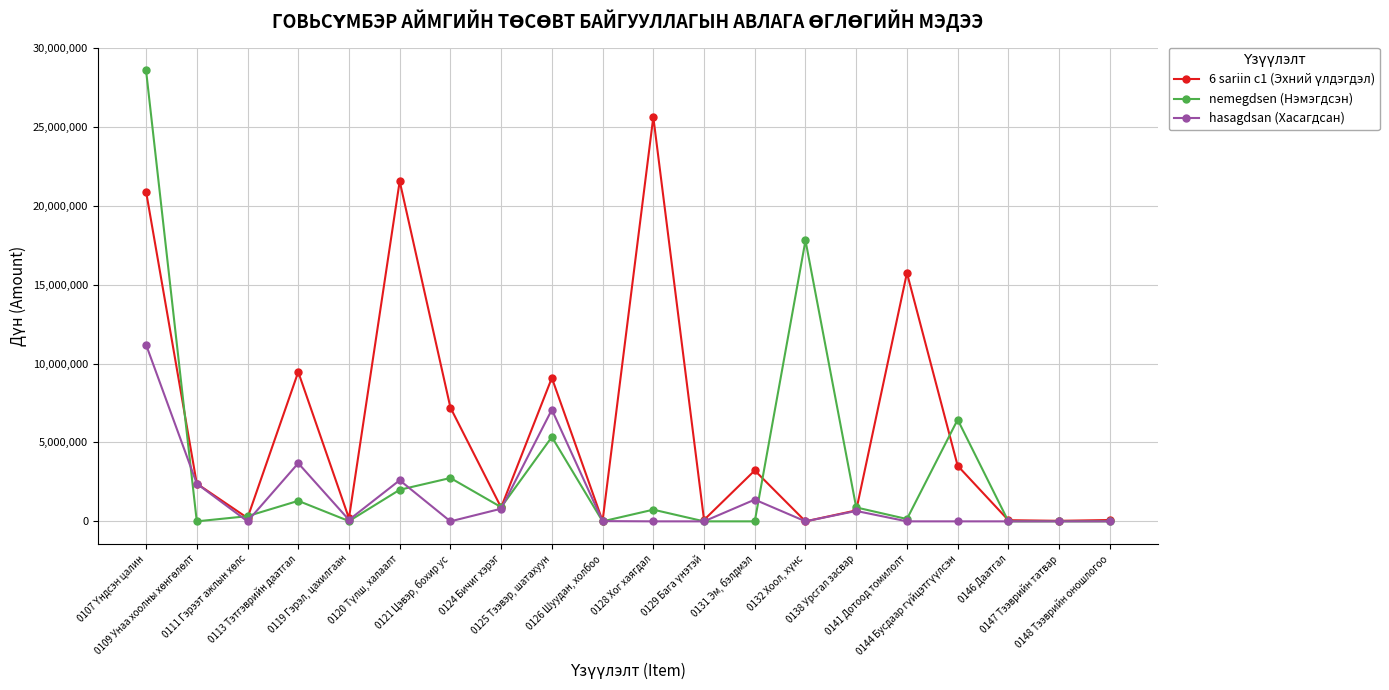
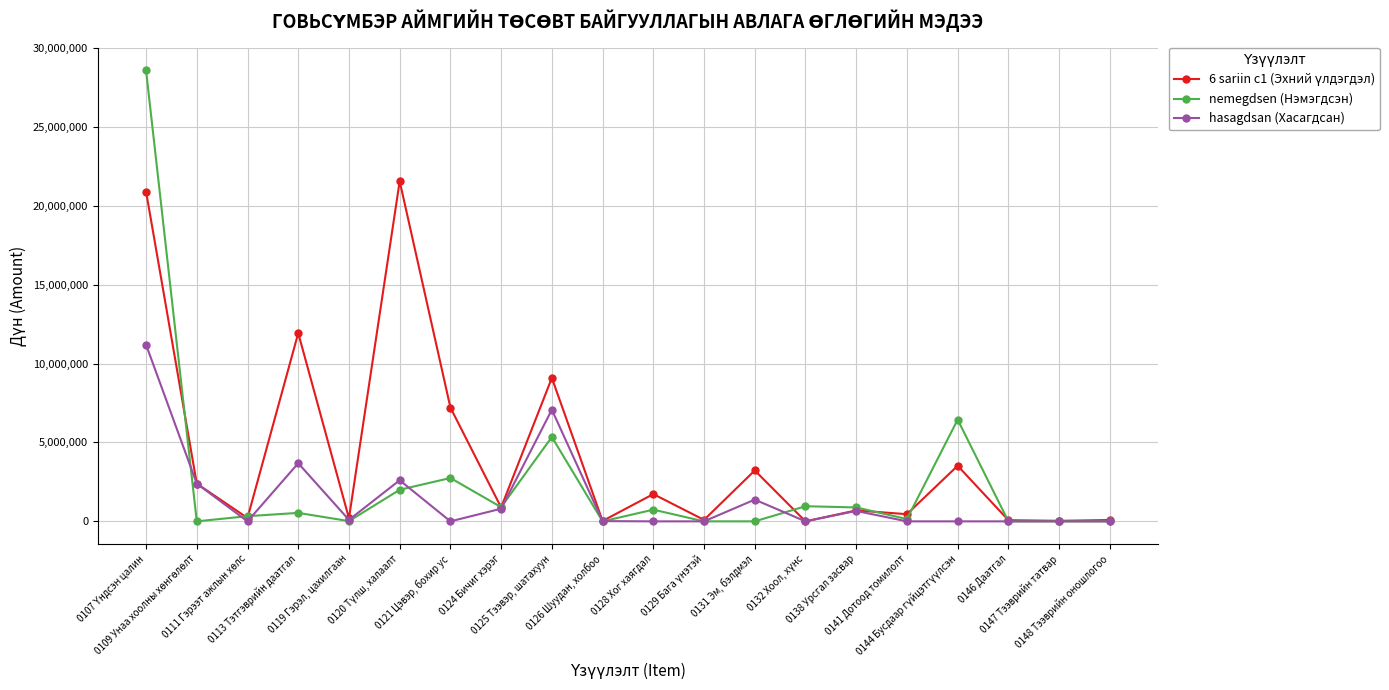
6 sariin c1 (Эхний үлдэгдэл), 0113 Тэтгэврийн даатгал: 9,500,000 -> 11,900,000
nemegdsen (Нэмэгдсэн), 0113 Тэтгэврийн даатгал: 1,300,000 -> 500,000
6 sariin c1 (Эхний үлдэгдэл), 0128 Хог хаягдал: 25,600,000 -> 1,700,000
nemegdsen (Нэмэгдсэн), 0132 Хоол, хүнс: 17,800,000 -> 1,000,000
6 sariin c1 (Эхний үлдэгдэл), 0141 Дотоод томилолт: 15,700,000 -> 500,000
